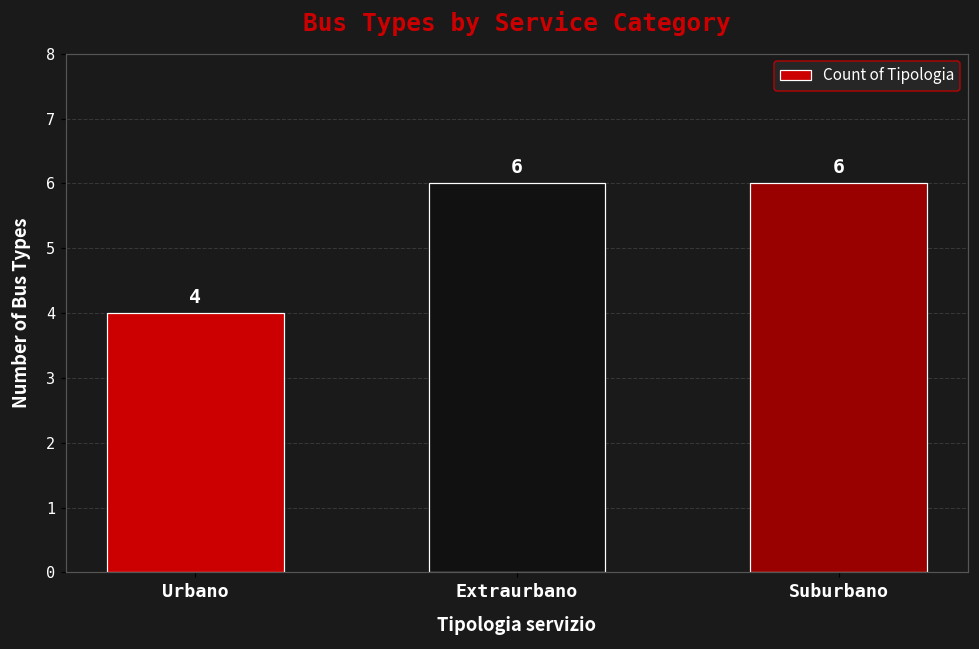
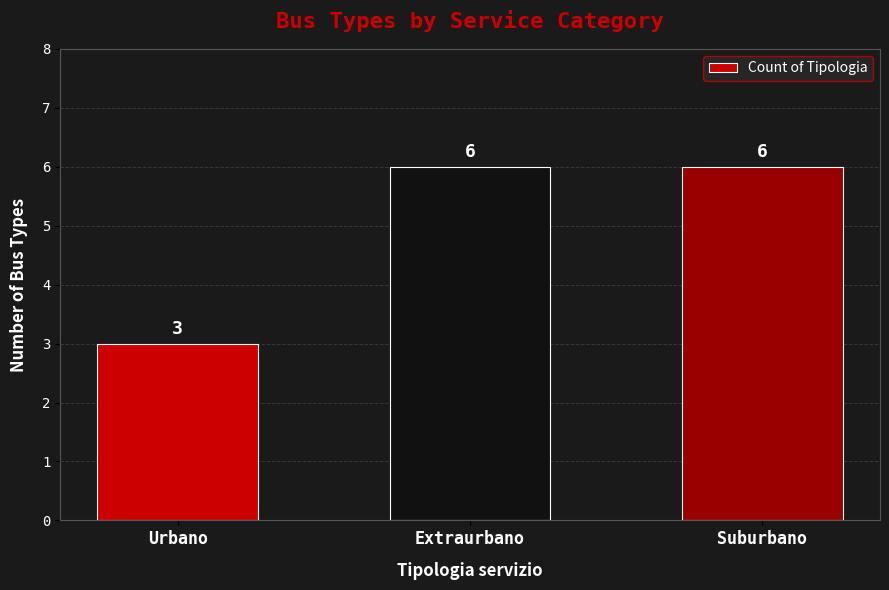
Urbano: 4 -> 3
